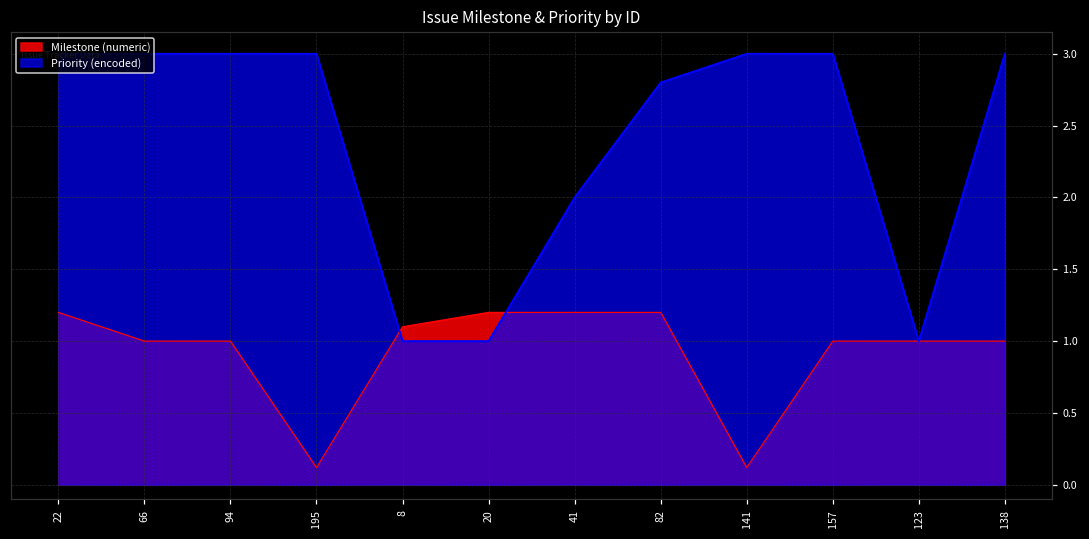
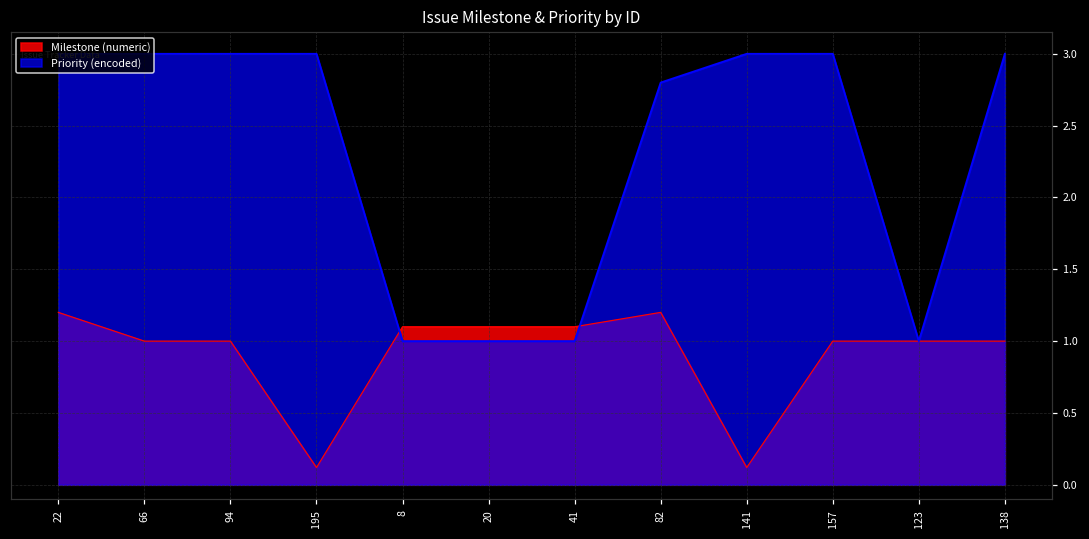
Milestone (numeric), 20: 1.2 -> 1.1
Milestone (numeric), 41: 1.2 -> 1.1
Priority (encoded), 41: 2 -> 1
